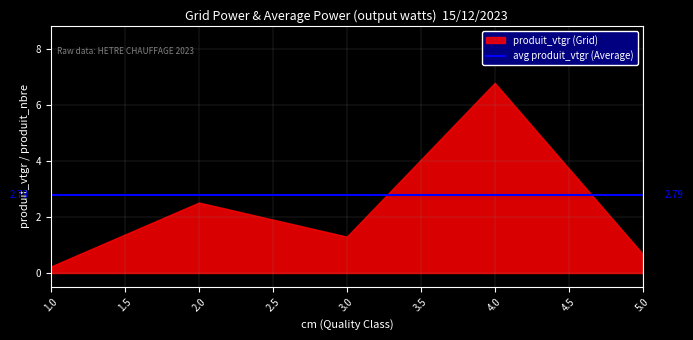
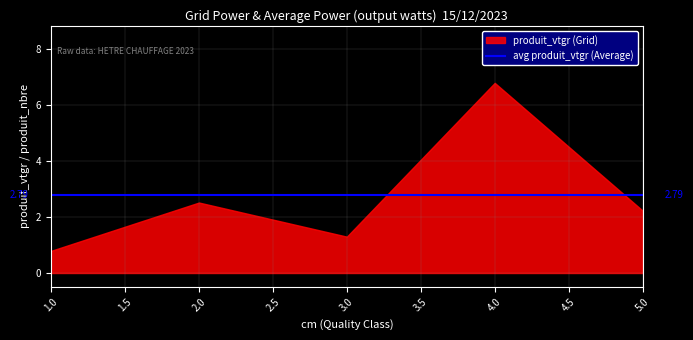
1.0: 0.2 -> 0.8
5.0: 0.7 -> 2.2
